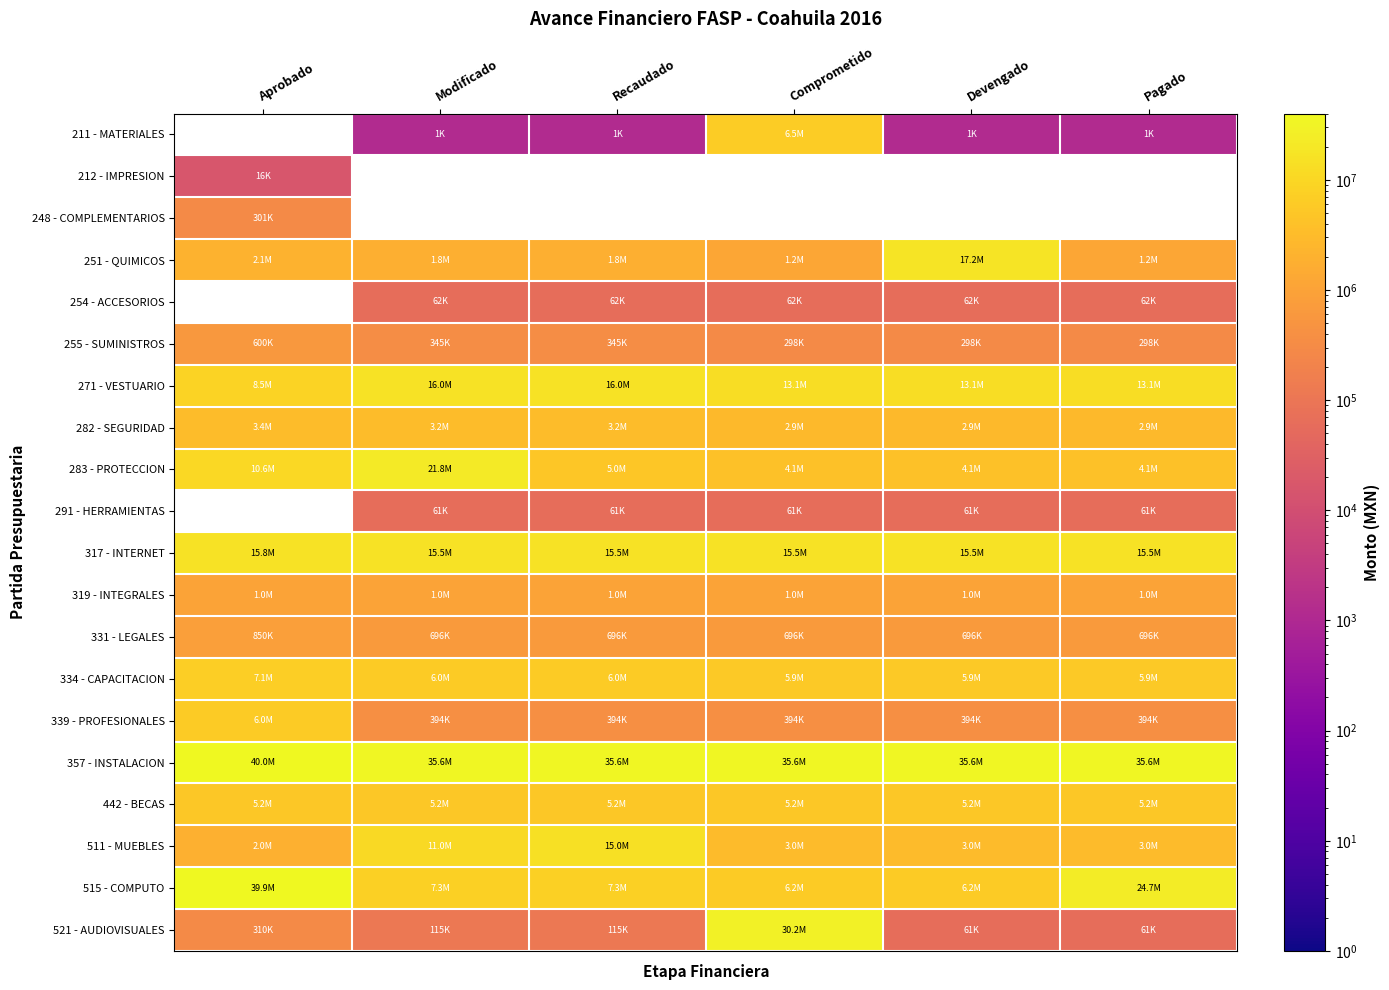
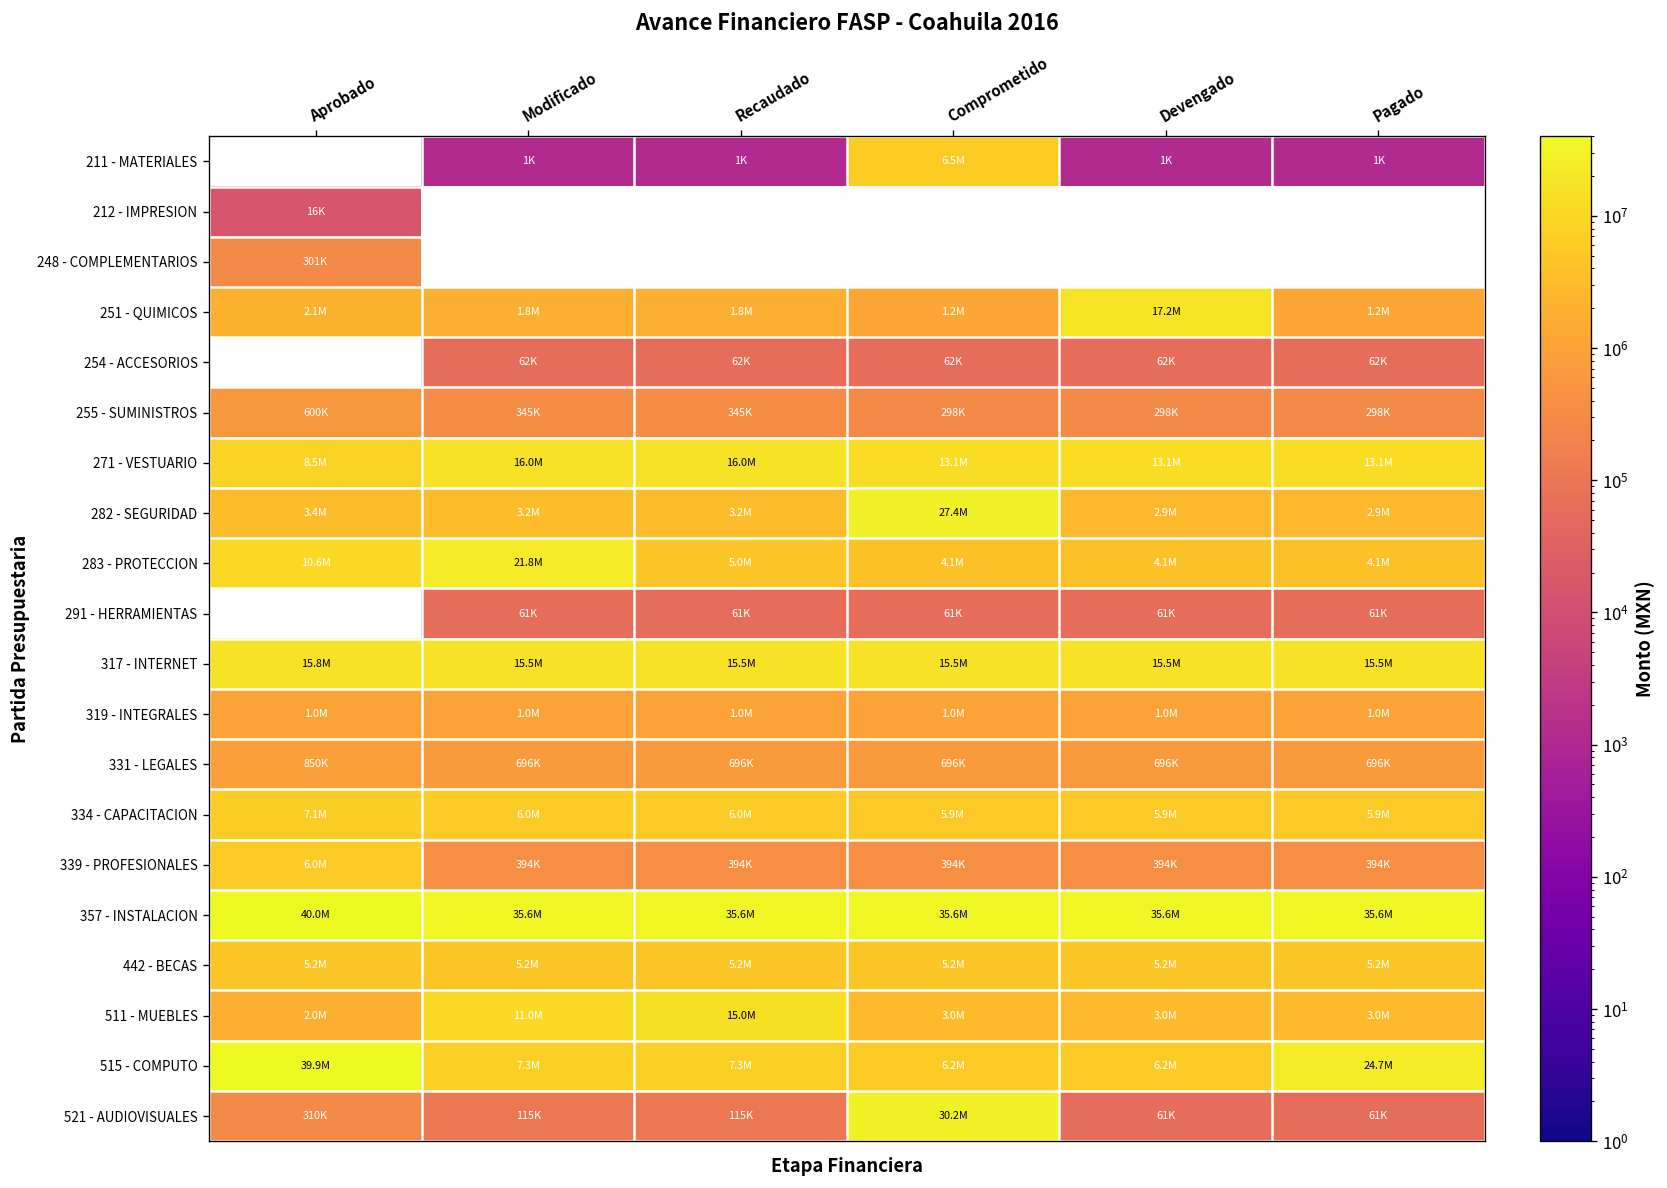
282 - SEGURIDAD, Comprometido: 2.9M -> 27.4M
